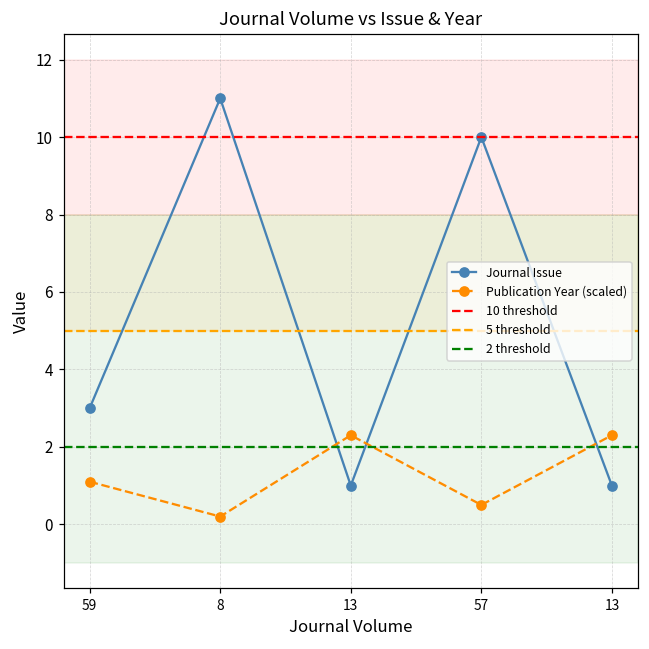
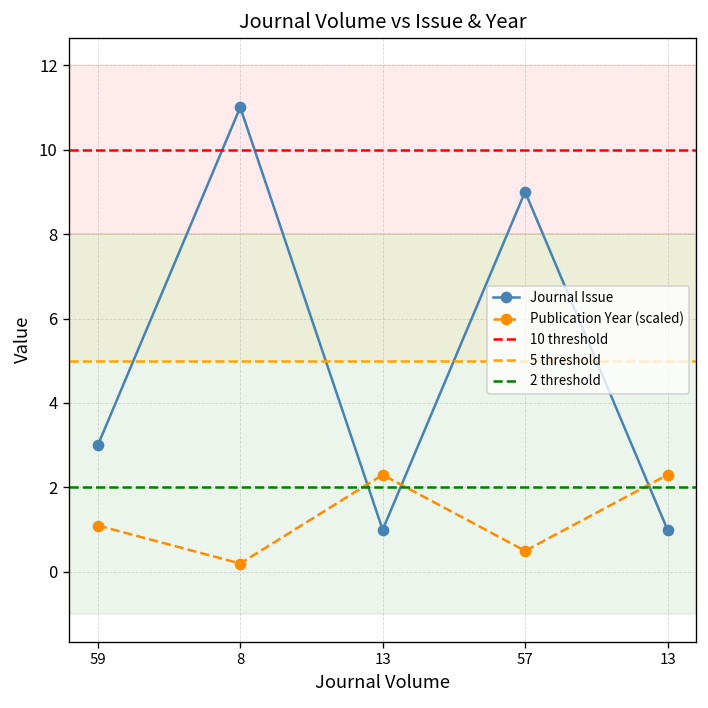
Journal Issue, 57: 10 -> 9
